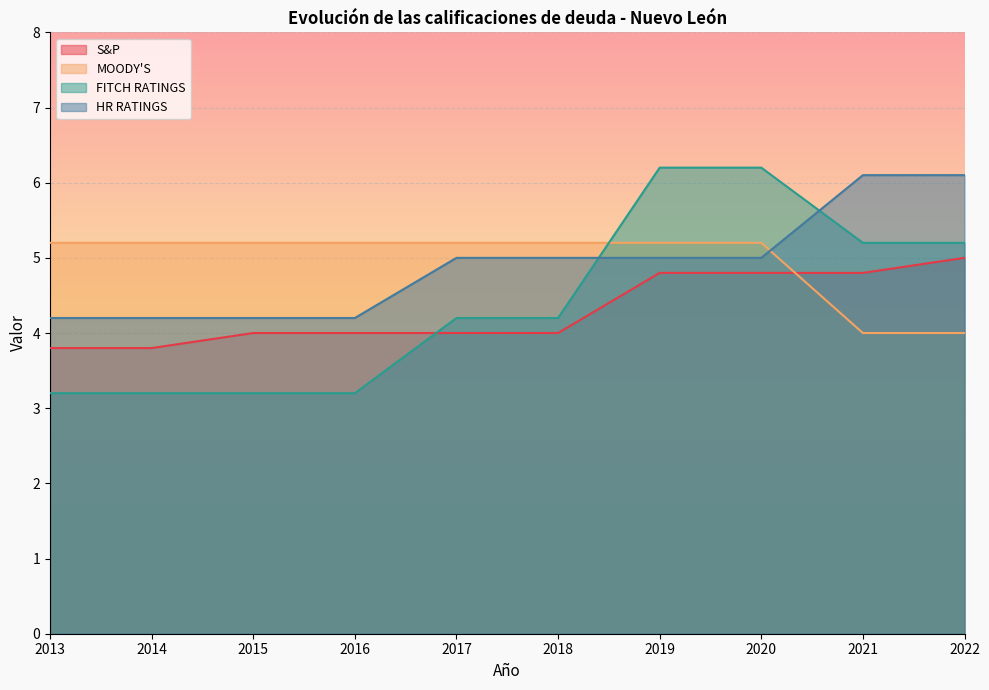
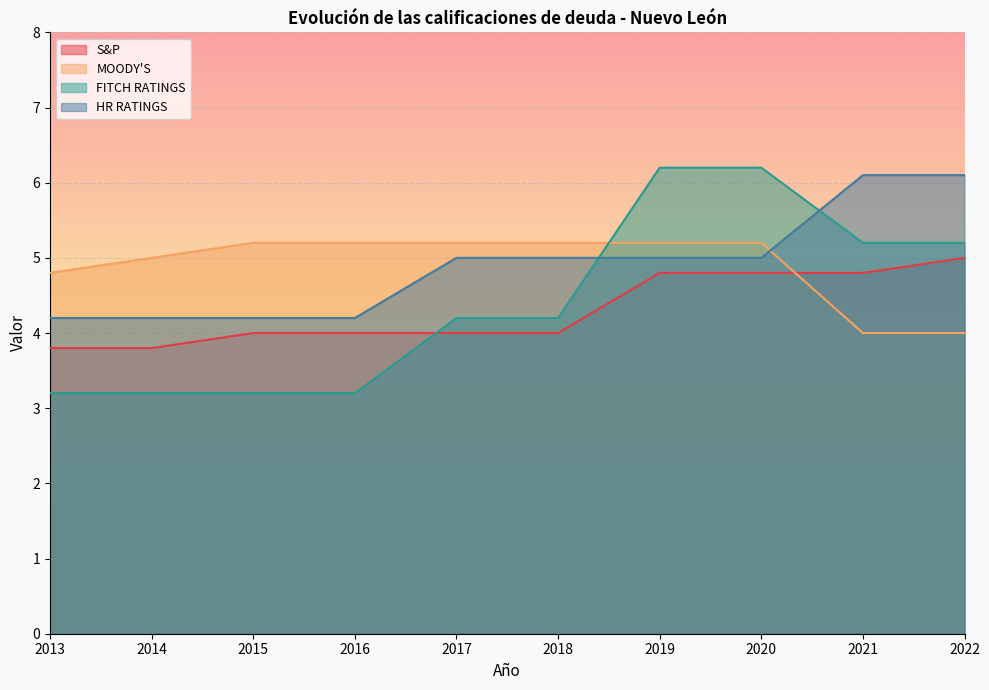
MOODY'S, 2013: 5.2 -> 4.8
MOODY'S, 2014: 5.2 -> 5.0
